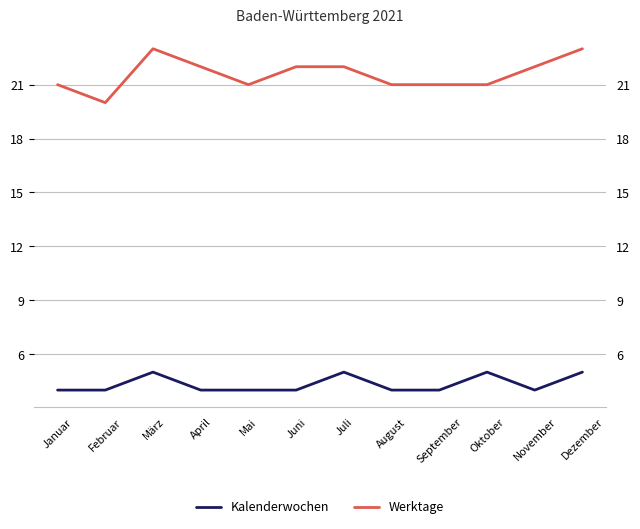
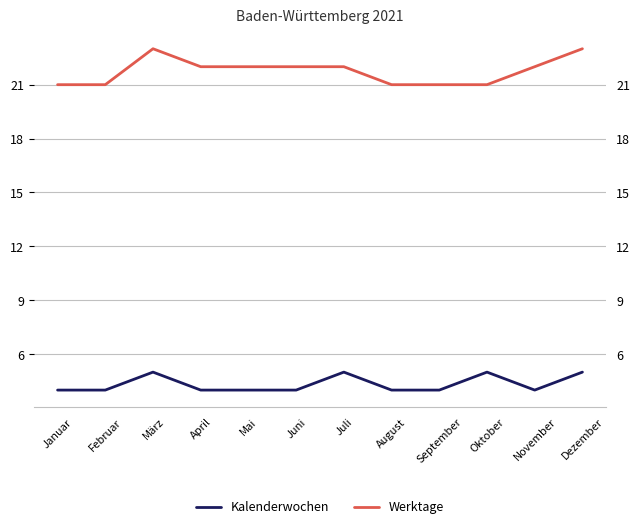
Werktage, Februar: 20 -> 21
Werktage, Mai: 21 -> 22
